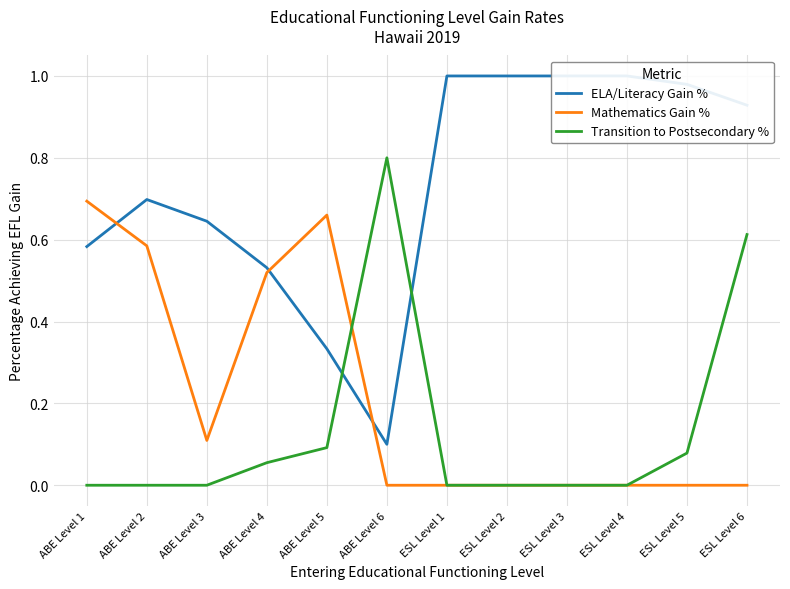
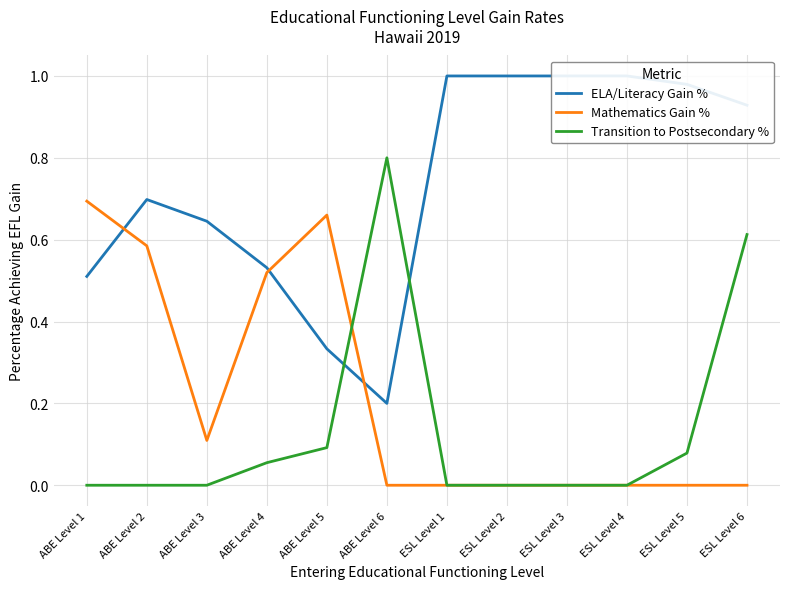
ELA/Literacy Gain %, ABE Level 1: 0.58 -> 0.51
ELA/Literacy Gain %, ABE Level 6: 0.1 -> 0.2
